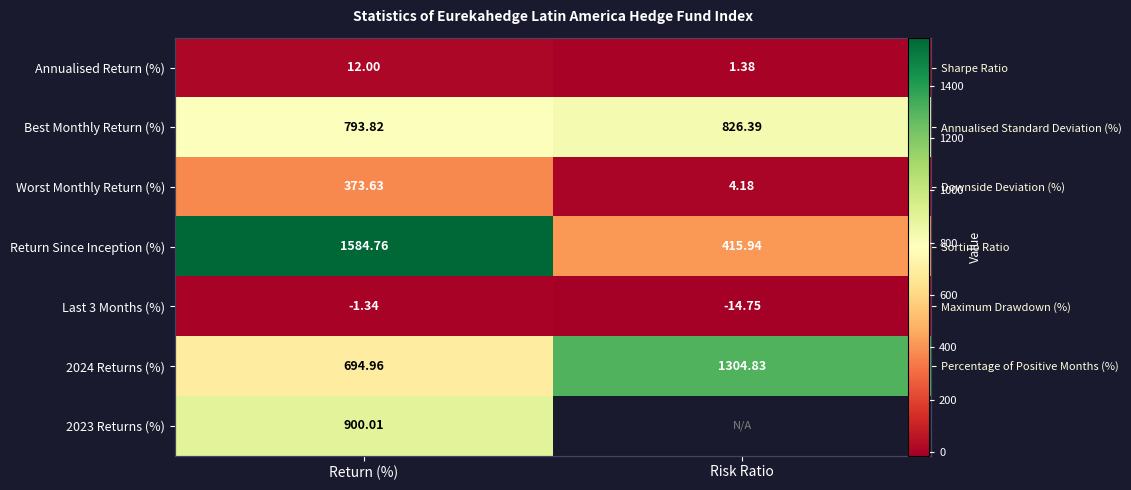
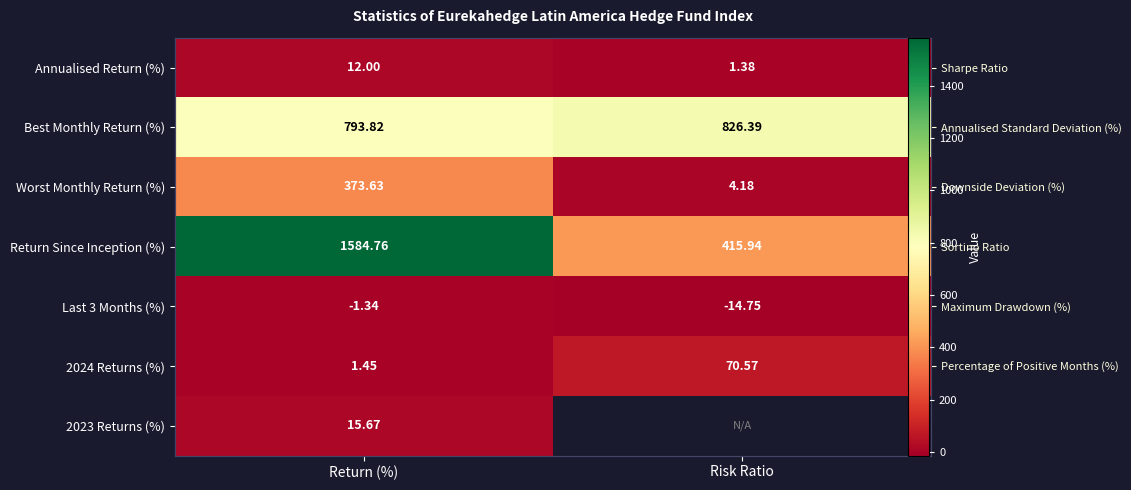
2024 Returns (%), Return (%): 694.96 -> 1.45
2024 Returns (%), Risk Ratio: 1304.83 -> 70.57
2023 Returns (%), Return (%): 900.01 -> 15.67
